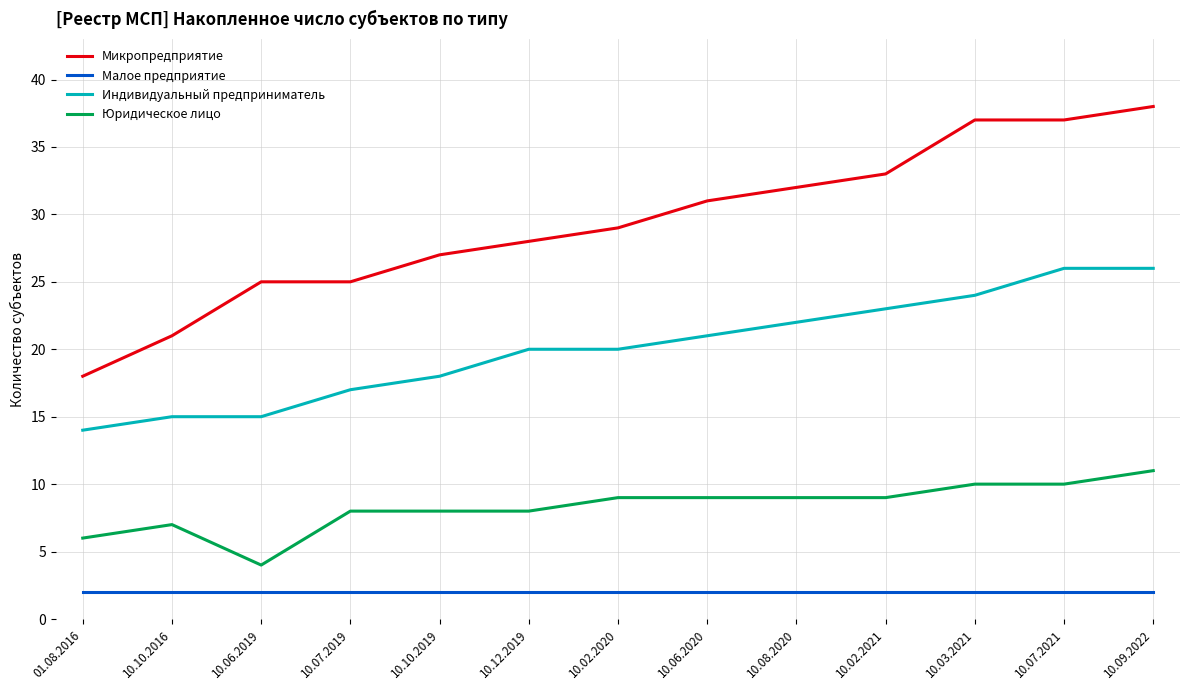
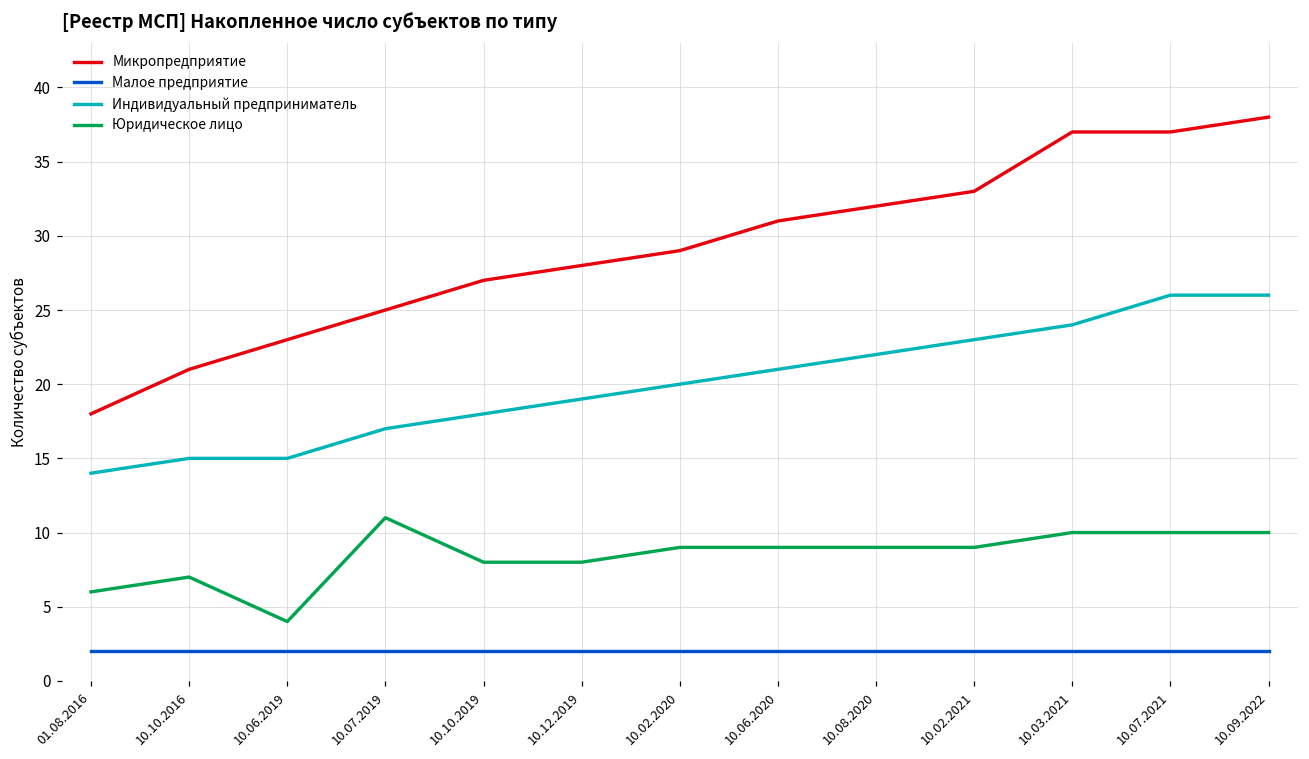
Микропредприятие, 10.06.2019: 25 -> 23
Юридическое лицо, 10.07.2019: 8 -> 11
Индивидуальный предприниматель, 10.12.2019: 20 -> 19
Юридическое лицо, 10.09.2022: 11 -> 10
